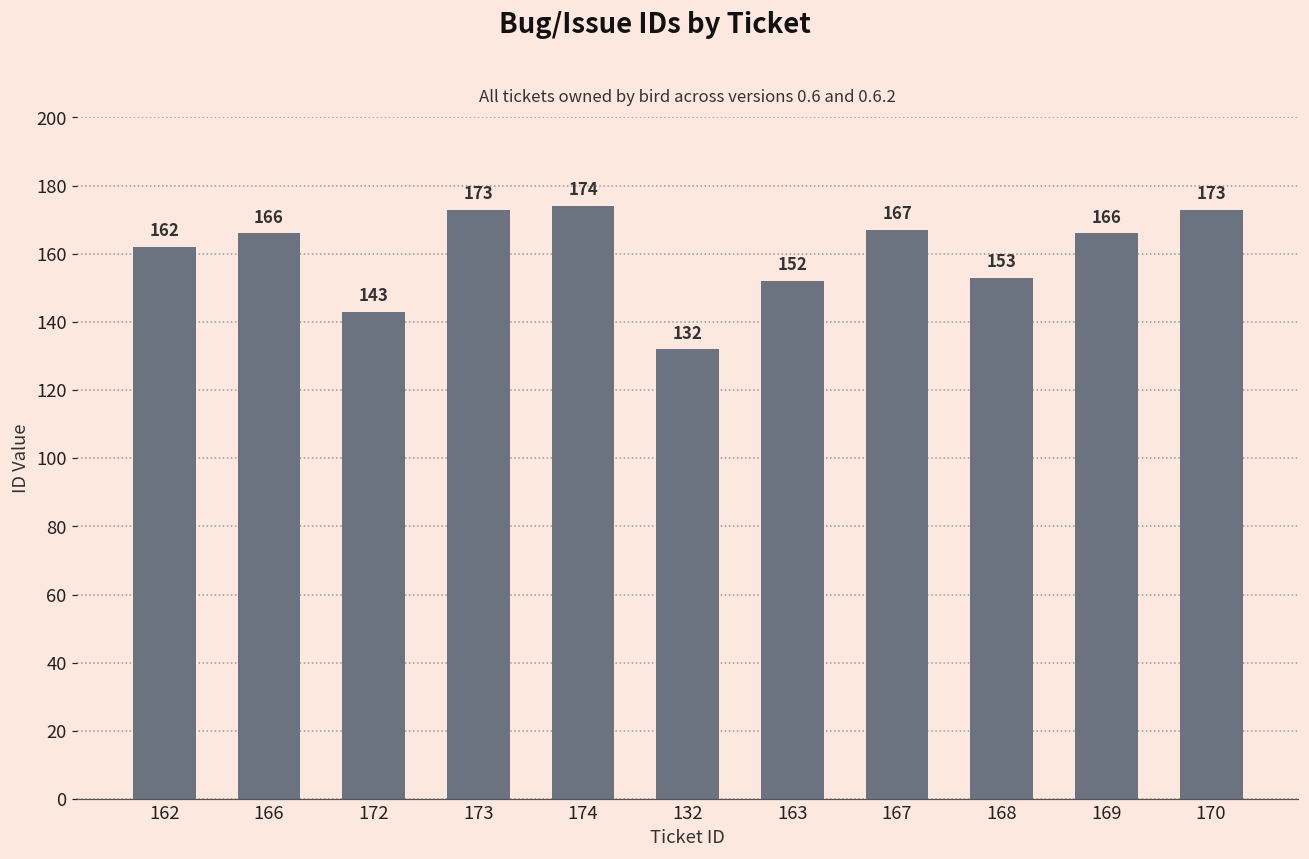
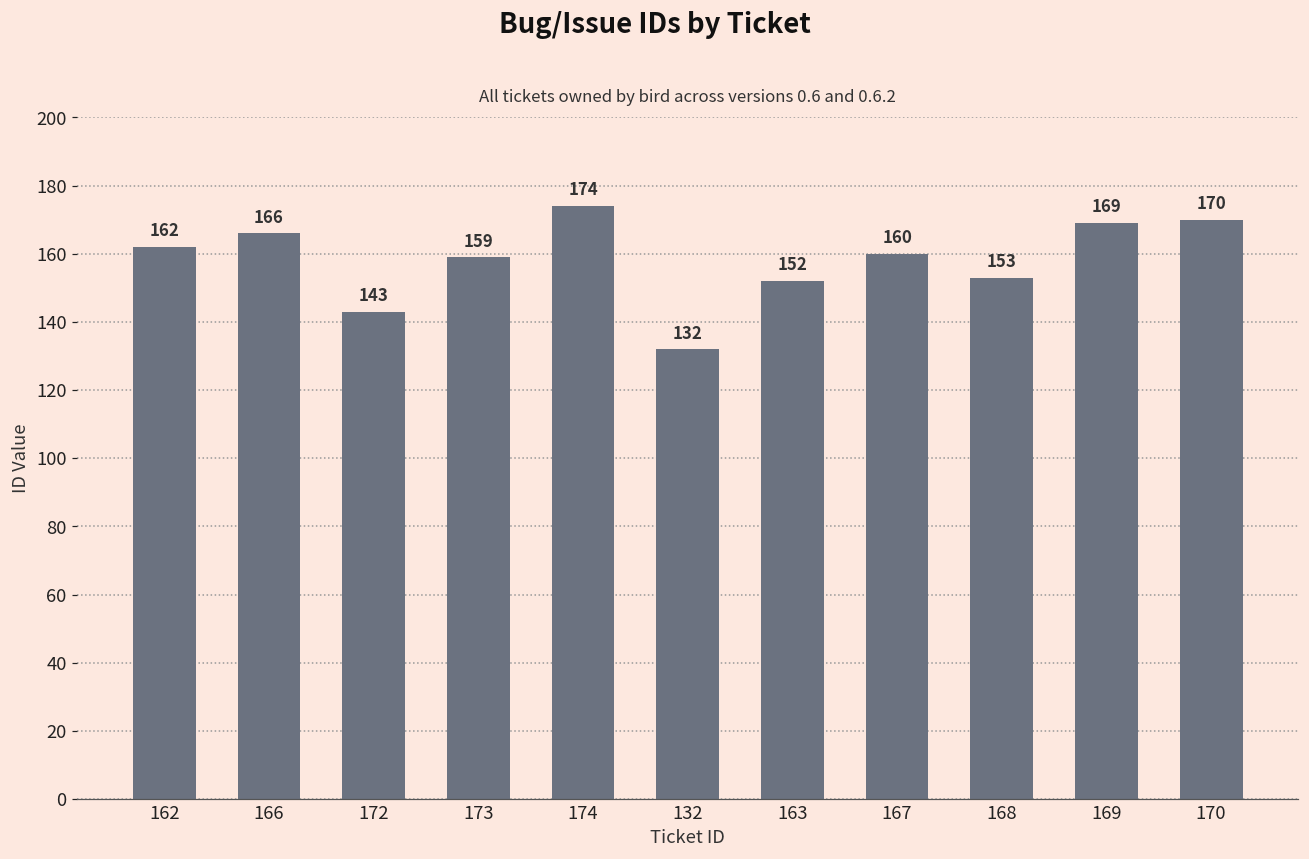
173: 173 -> 159
167: 167 -> 160
169: 166 -> 169
170: 173 -> 170
